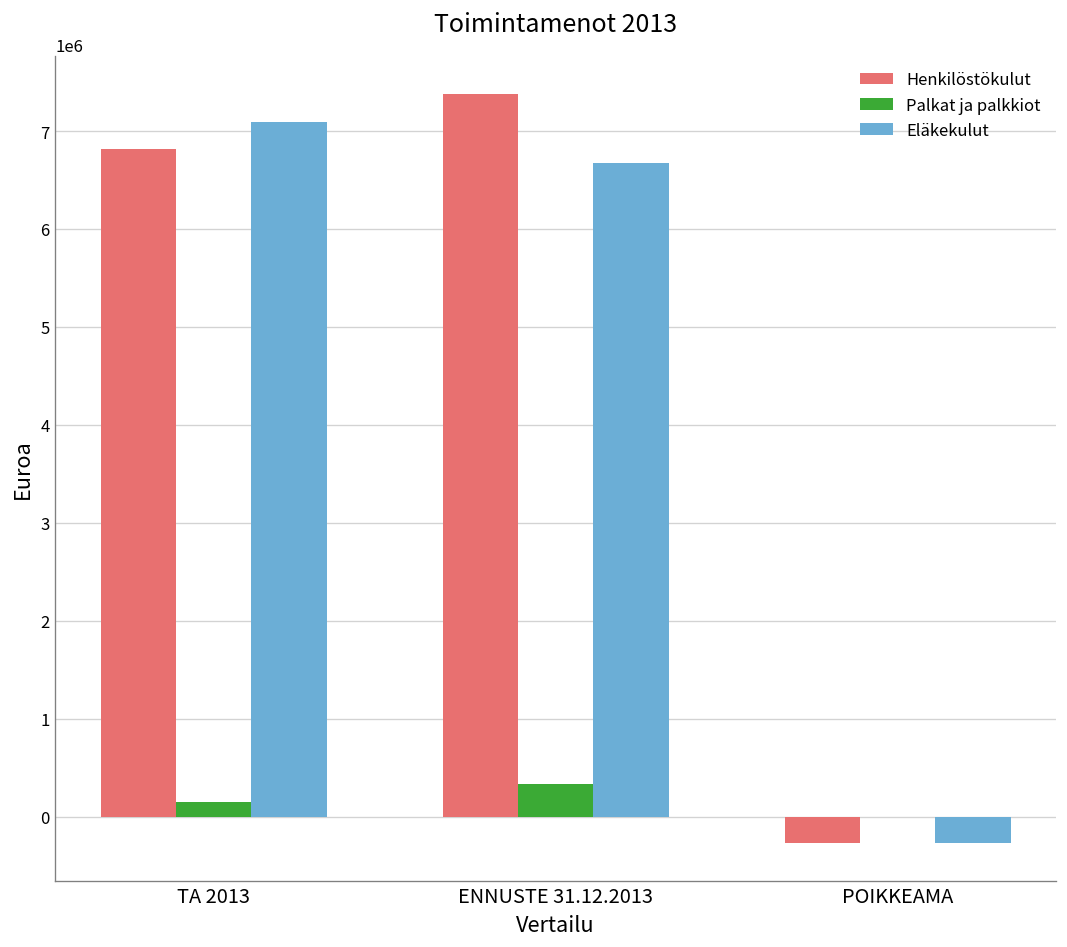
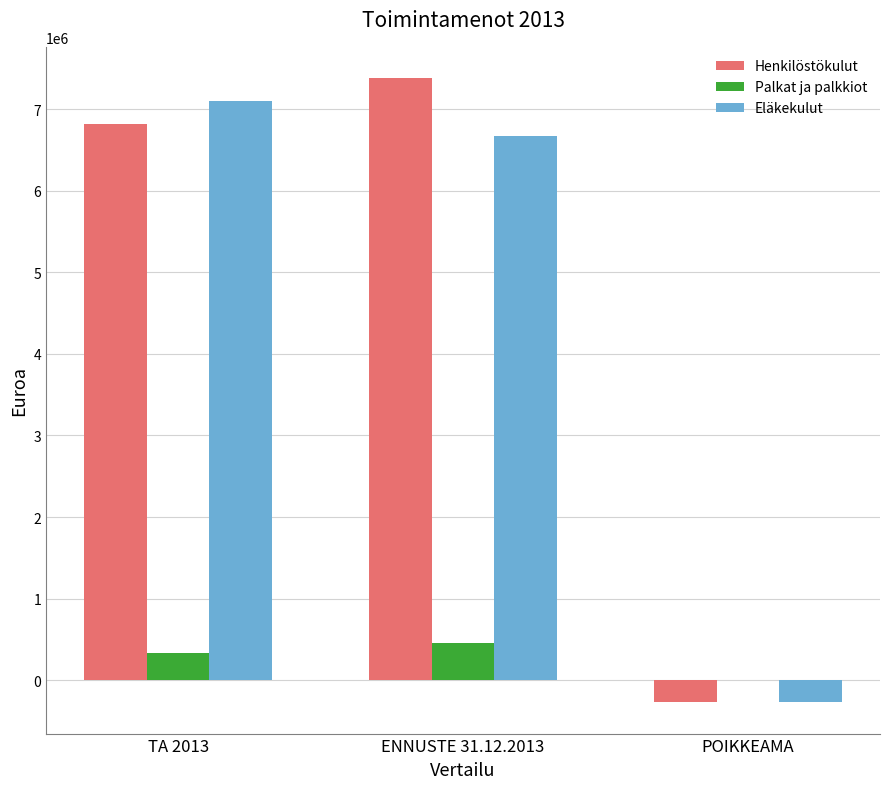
Palkat ja palkkiot, TA 2013: 100000 -> 300000
Palkat ja palkkiot, ENNUSTE 31.12.2013: 300000 -> 500000
